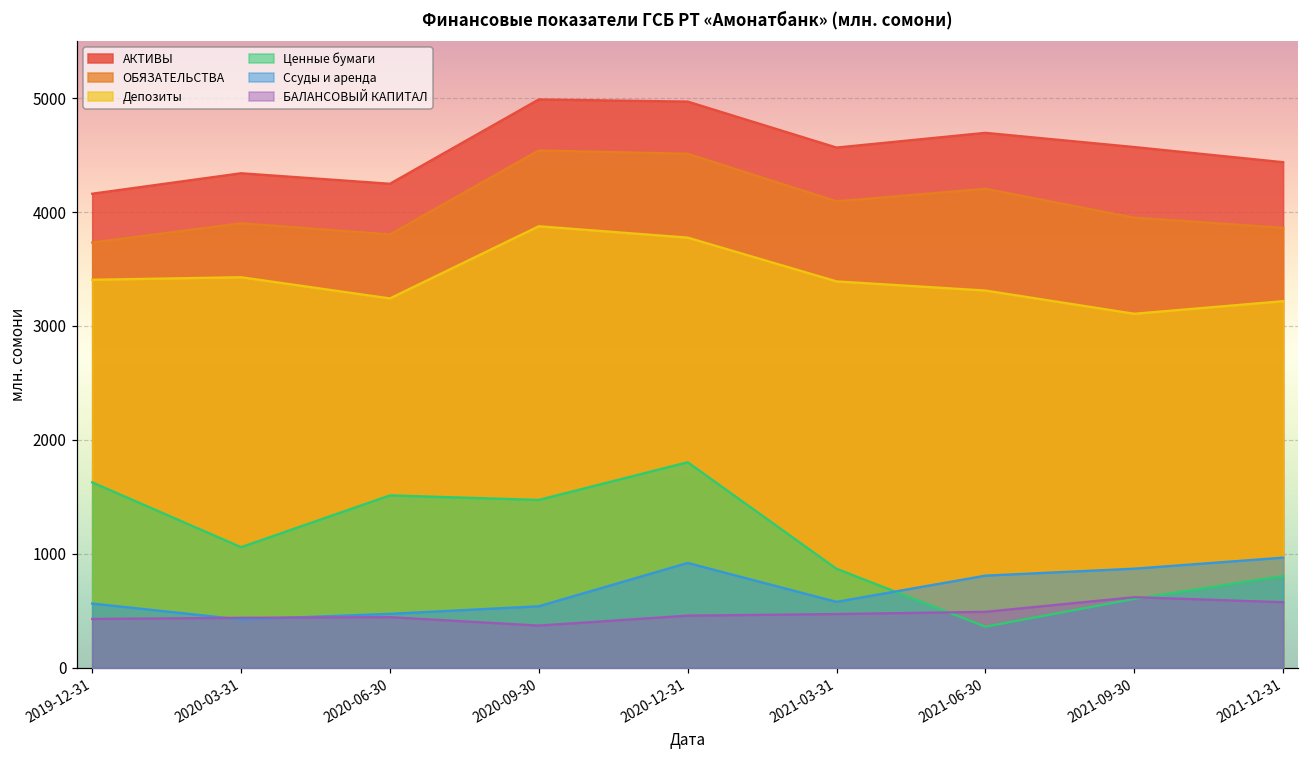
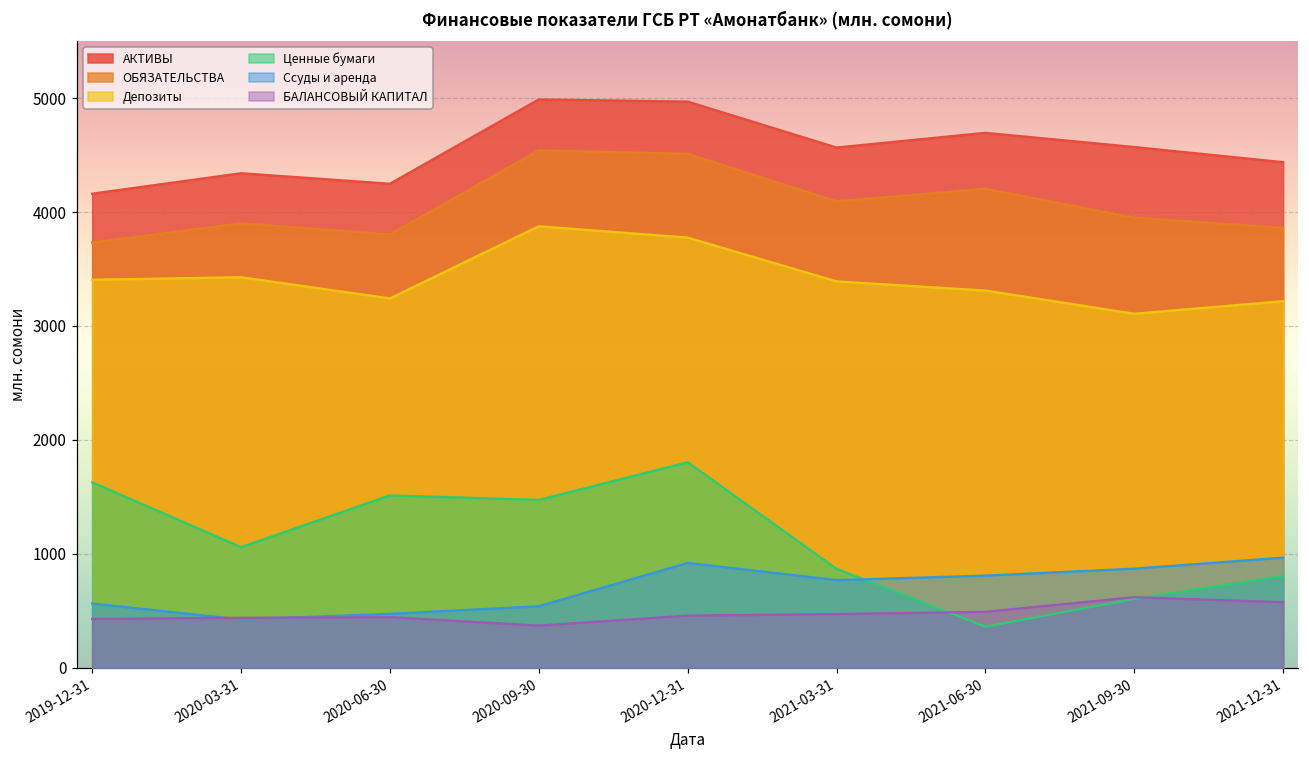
Ссуды и аренда, 2021-03-31: 580 -> 770
